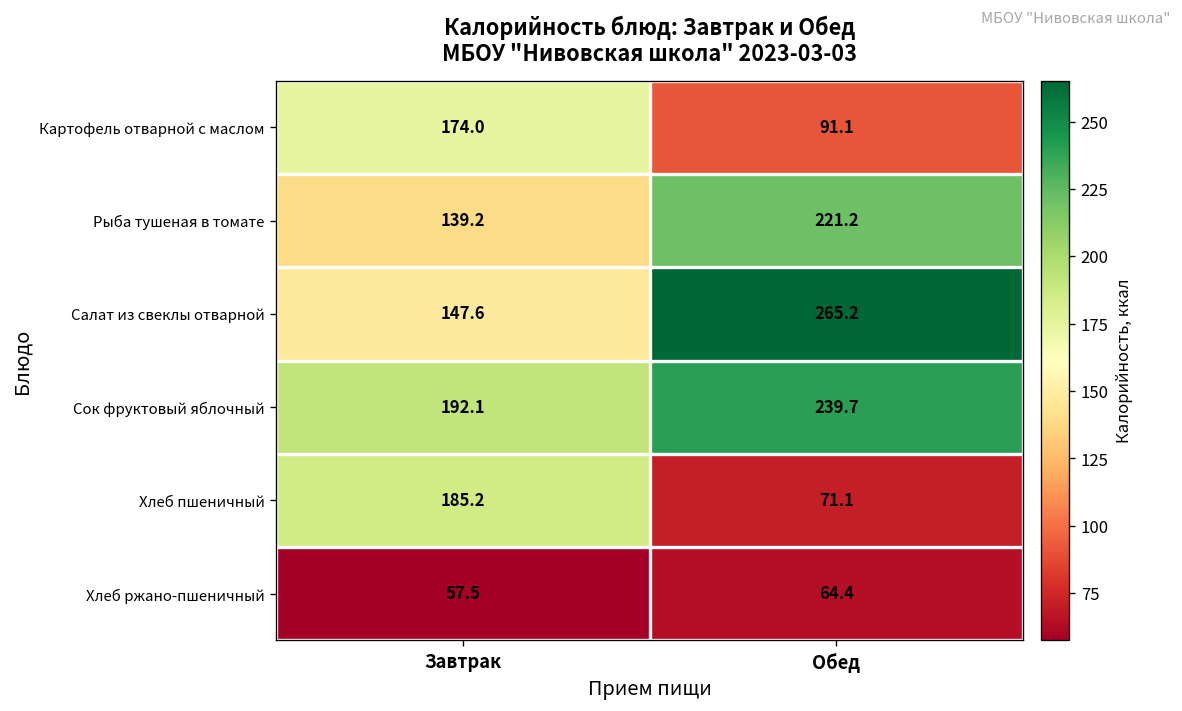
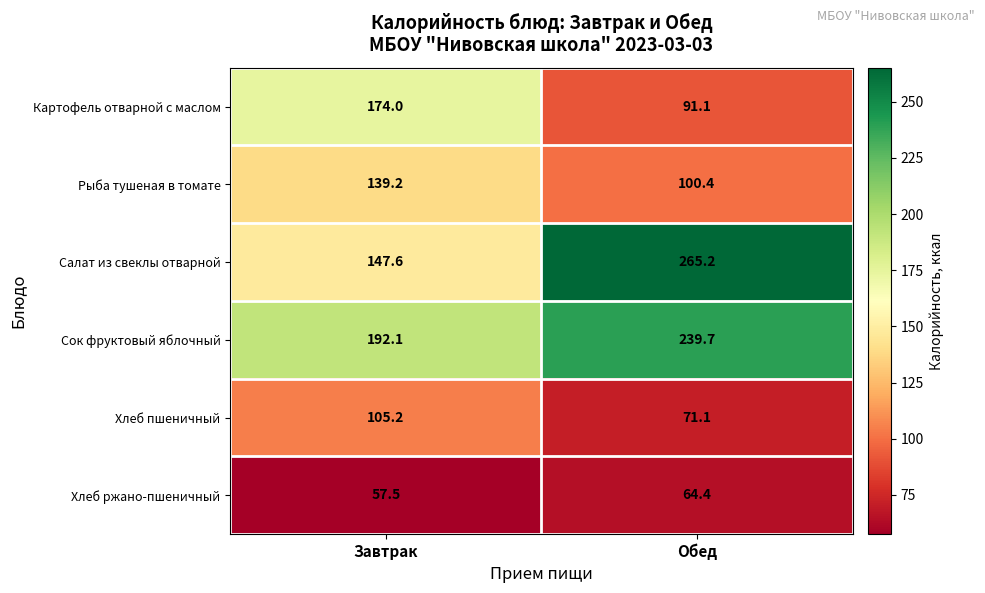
Рыба тушеная в томате, Обед: 221.2 -> 100.4
Хлеб пшеничный, Завтрак: 185.2 -> 105.2
